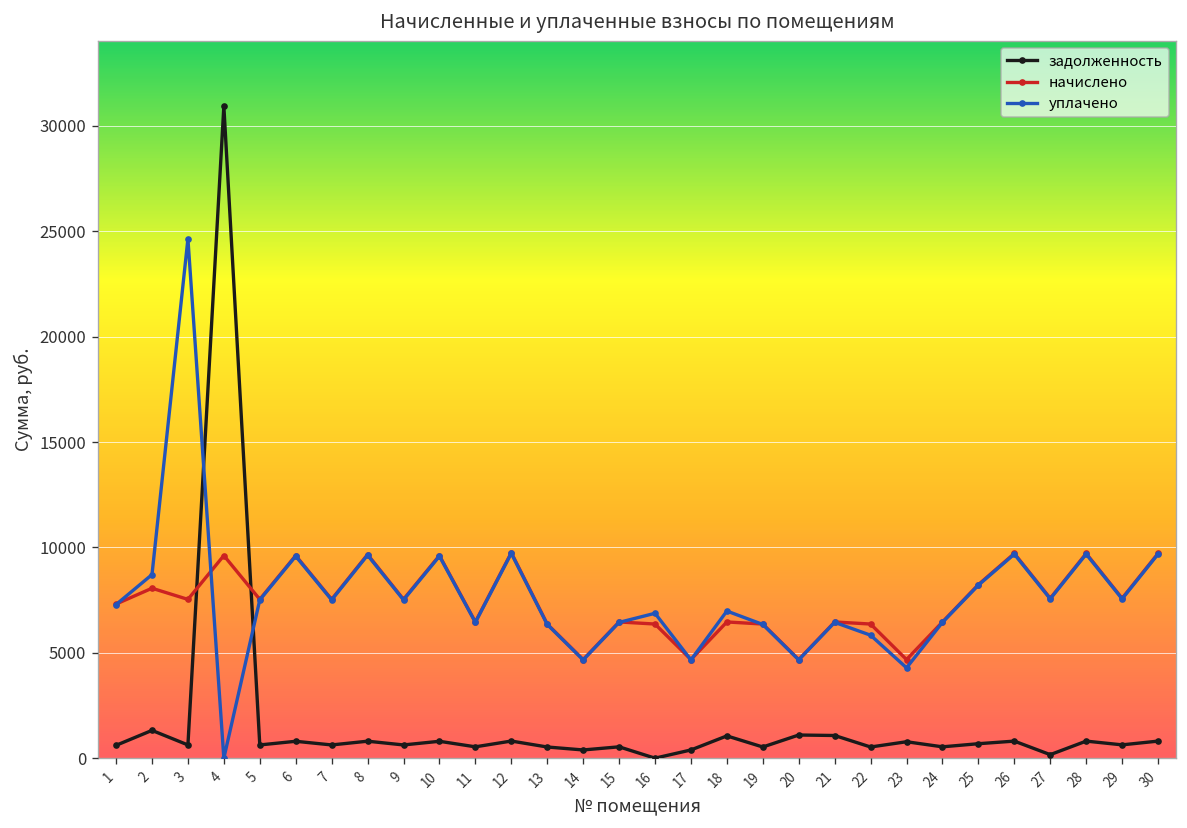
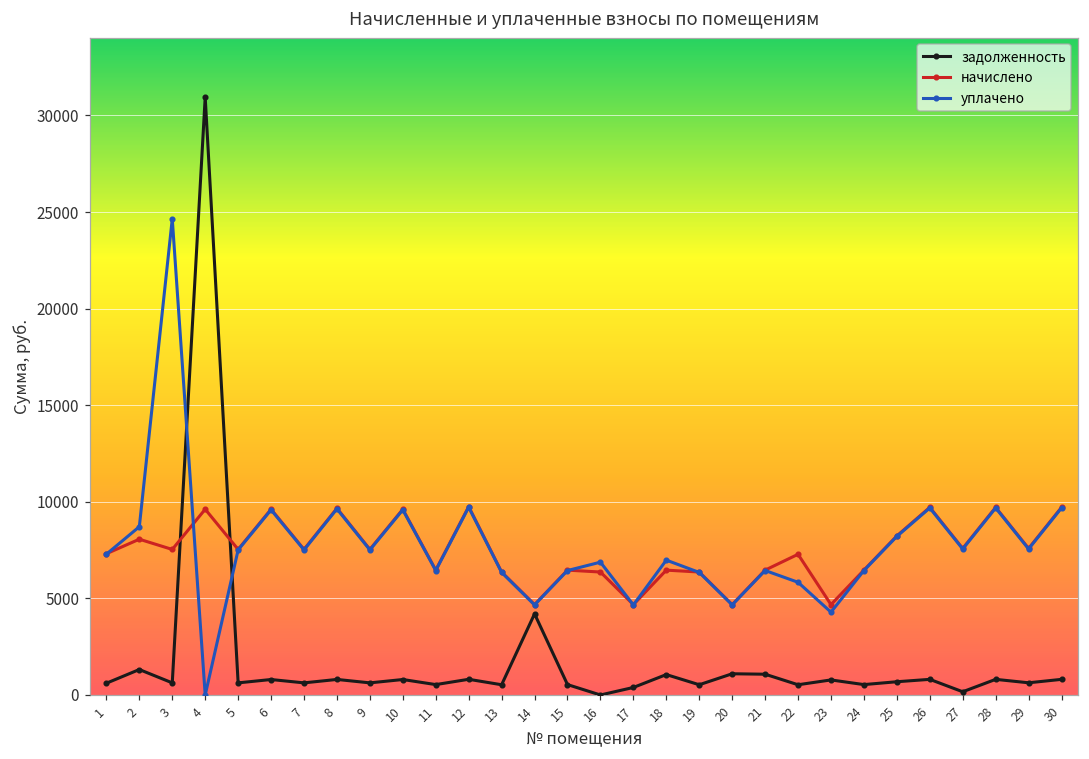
задолженность, 14: 400 -> 4200
начислено, 22: 6400 -> 7300
